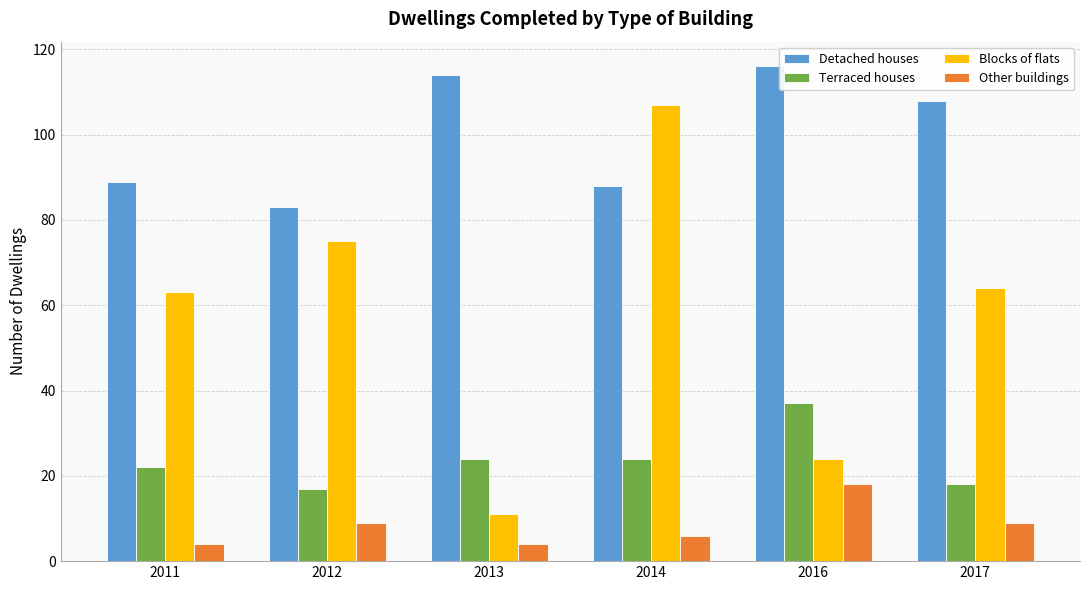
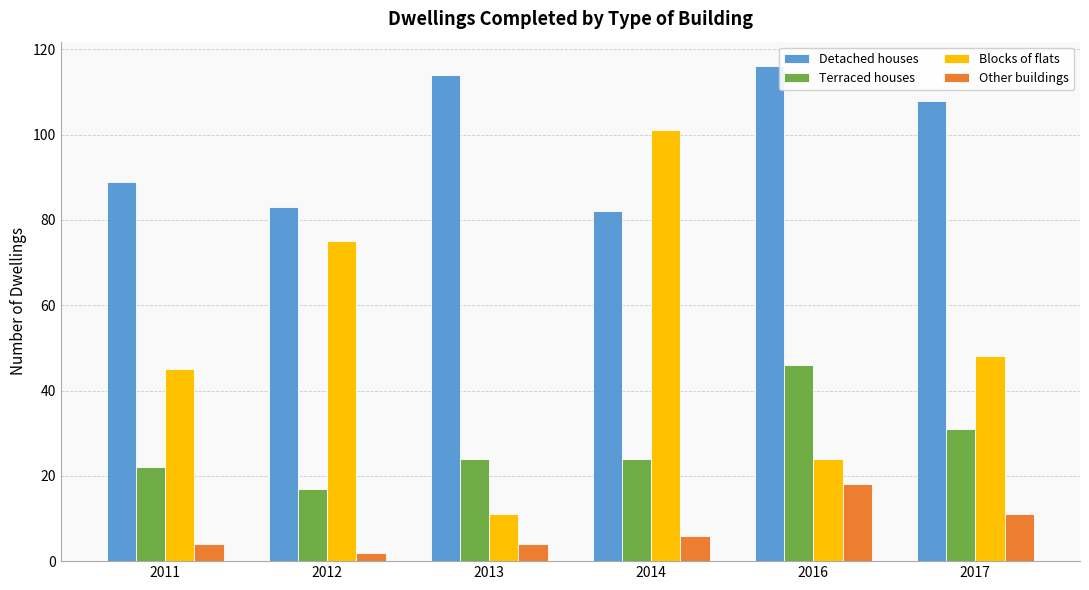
Blocks of flats, 2011: 63 -> 45
Other buildings, 2012: 9 -> 2
Detached houses, 2014: 88 -> 82
Blocks of flats, 2014: 107 -> 101
Terraced houses, 2016: 37 -> 46
Terraced houses, 2017: 18 -> 31
Blocks of flats, 2017: 64 -> 48
Other buildings, 2017: 9 -> 11
